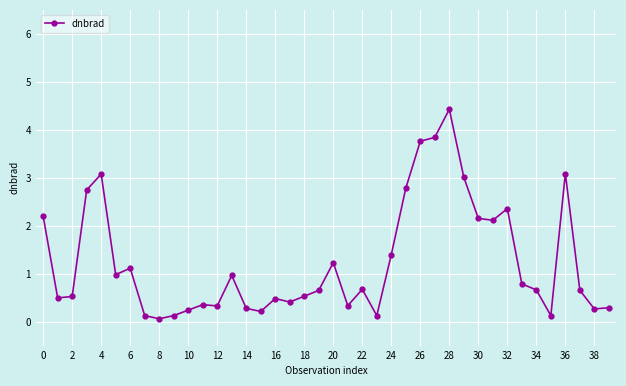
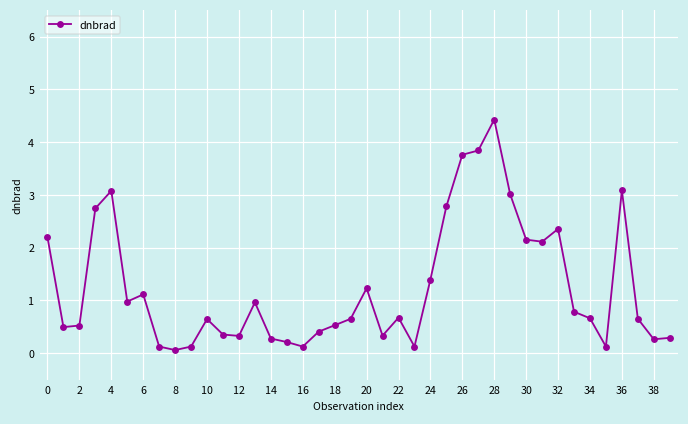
10: 0.2 -> 0.6
16: 0.5 -> 0.1
